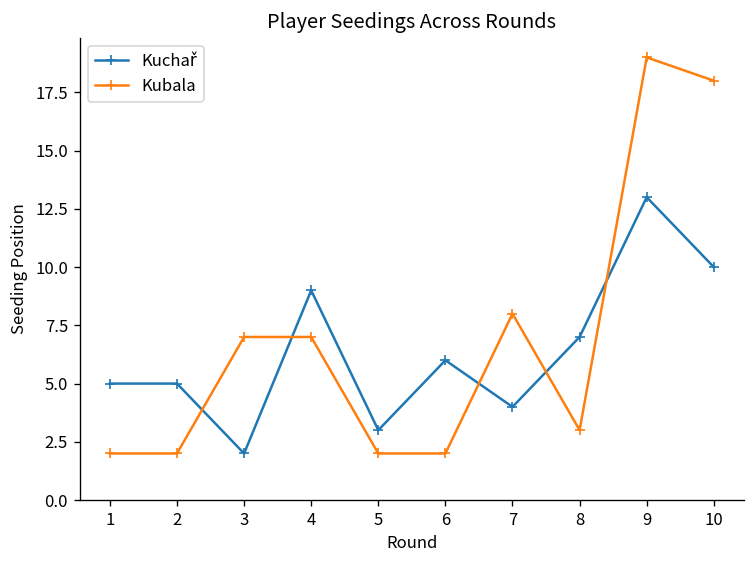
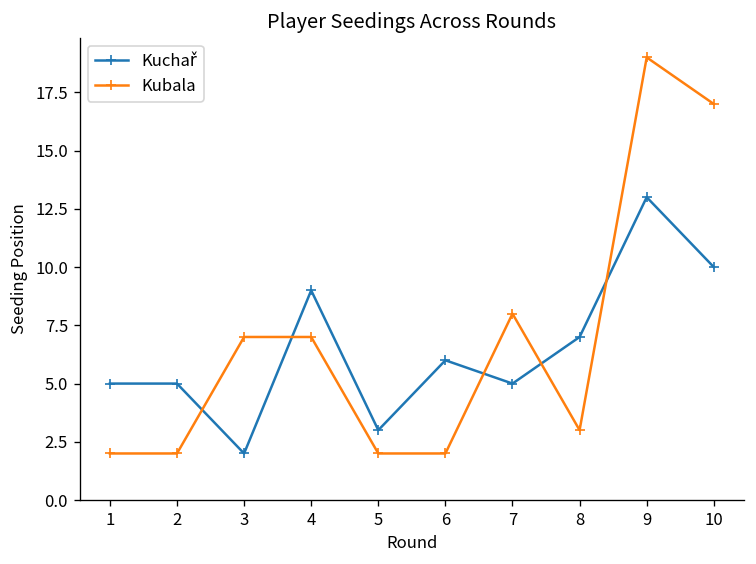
Kuchař, 7: 4 -> 5
Kubala, 10: 18 -> 17
